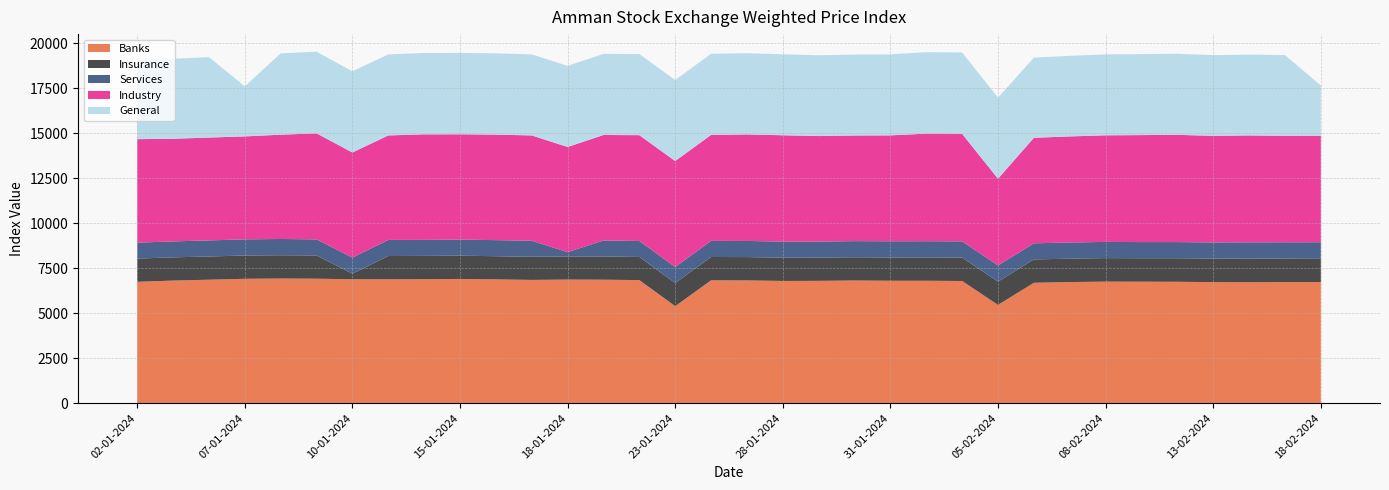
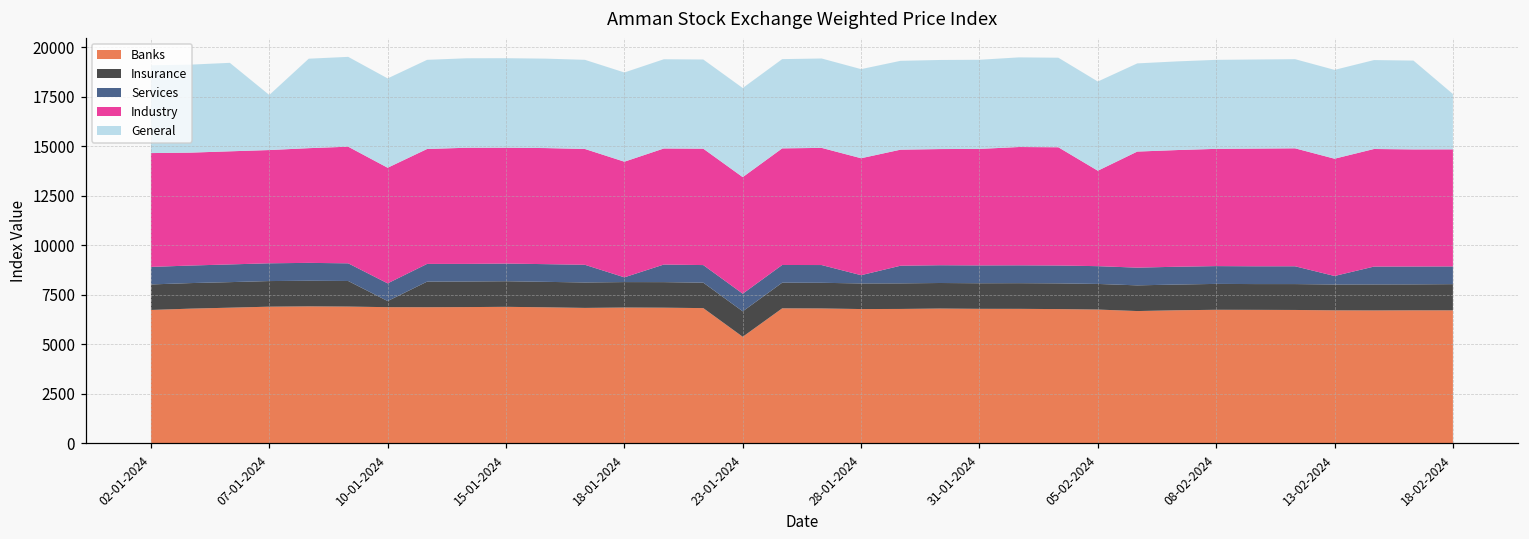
Services, 28-01-2024: 900 -> 400
Banks, 05-02-2024: 5500 -> 6800
Services, 13-02-2024: 900 -> 400
